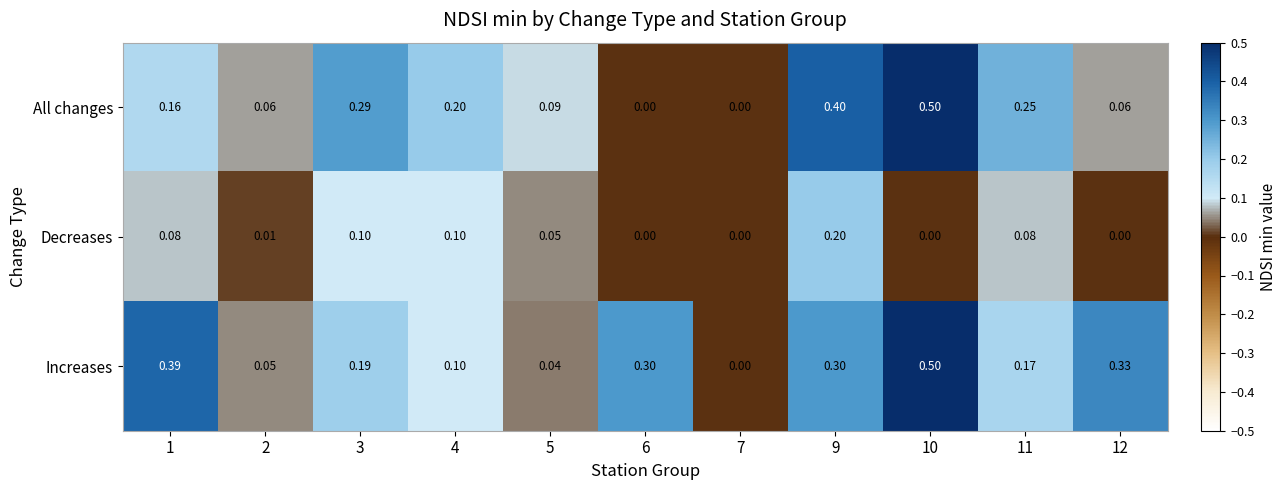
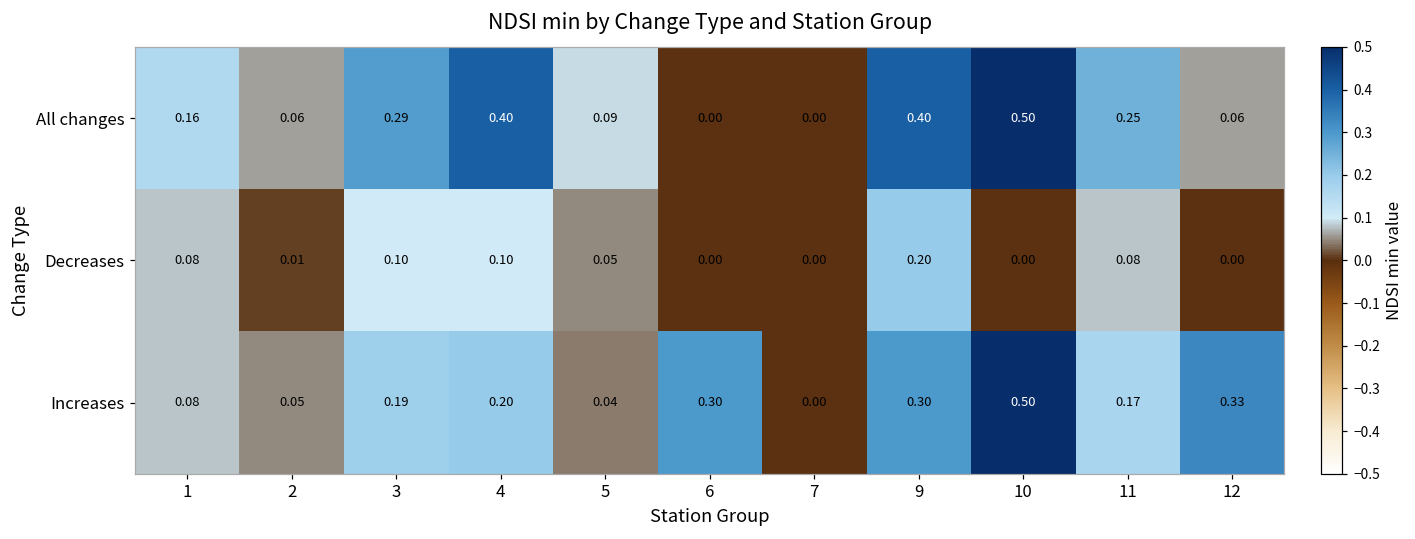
All changes, 4: 0.20 -> 0.40
Increases, 1: 0.39 -> 0.08
Increases, 4: 0.10 -> 0.20
